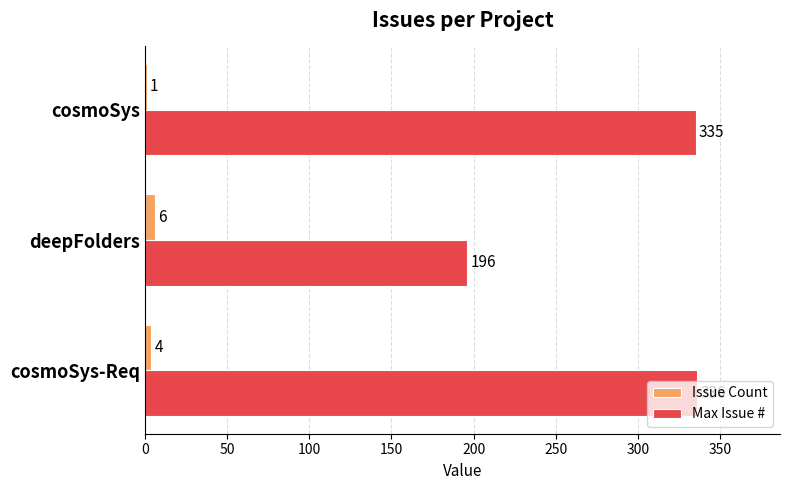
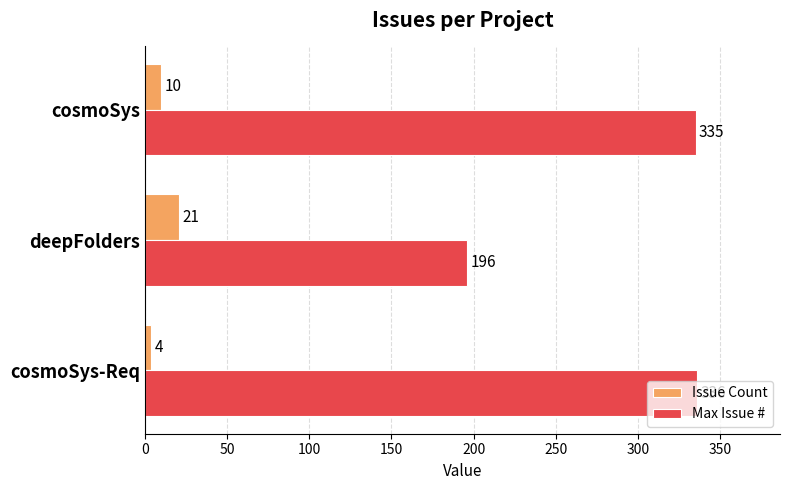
Issue Count, cosmoSys: 1 -> 10
Issue Count, deepFolders: 6 -> 21
